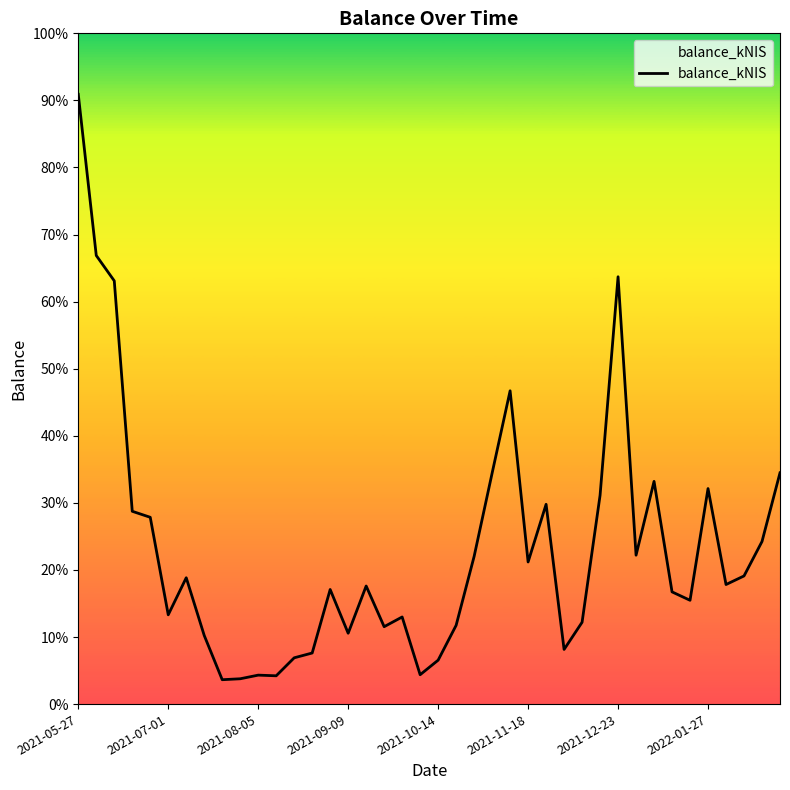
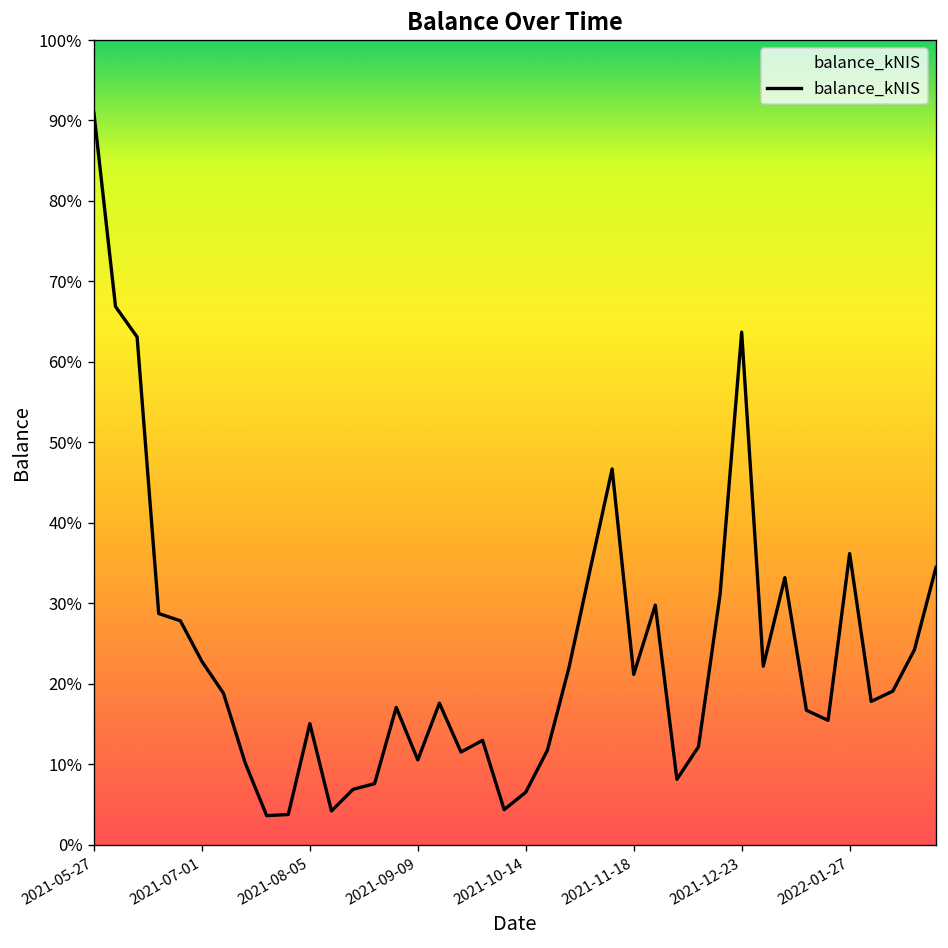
2021-07-01: 13% -> 23%
2021-08-05: 4% -> 15%
2022-01-27: 32% -> 36%
